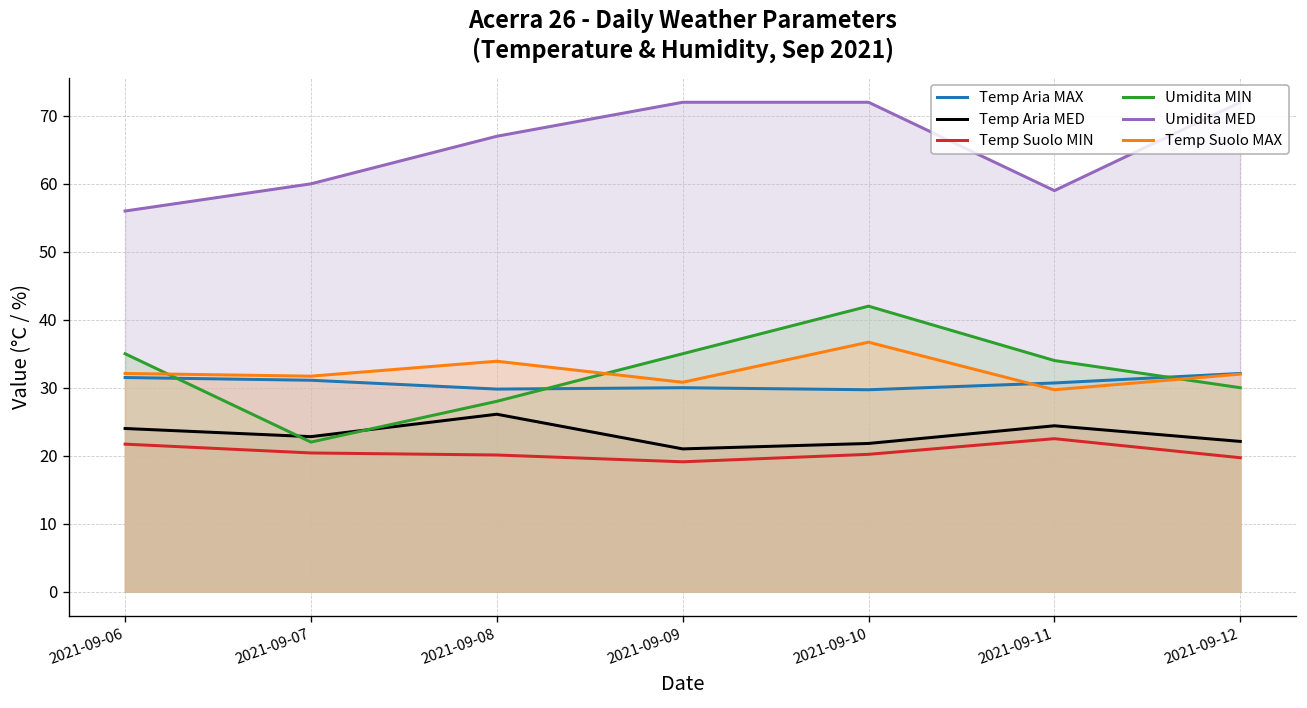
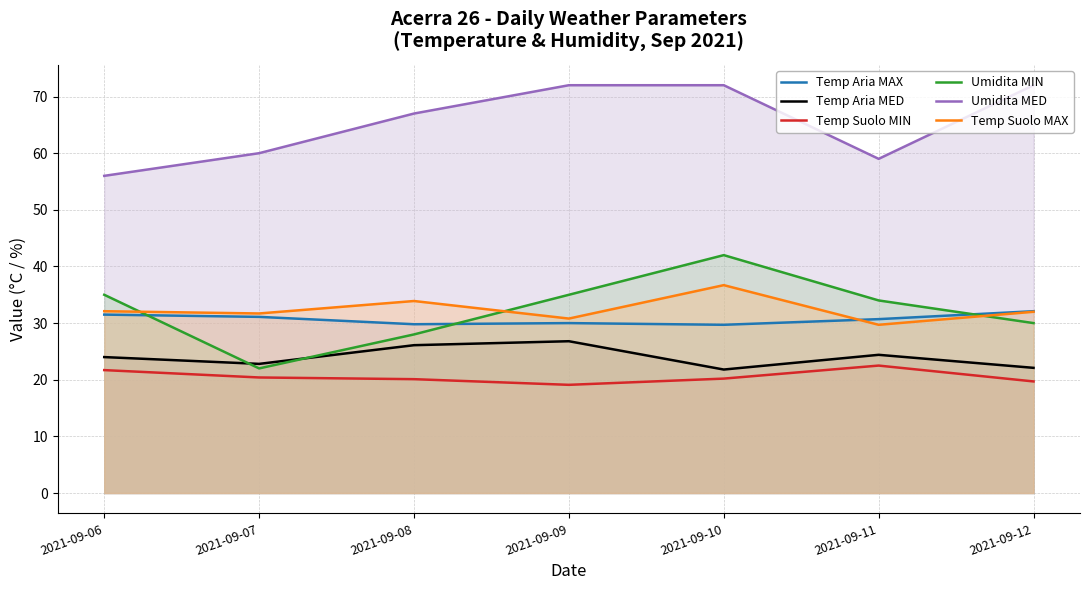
Temp Aria MED, 2021-09-09: 21 -> 27
